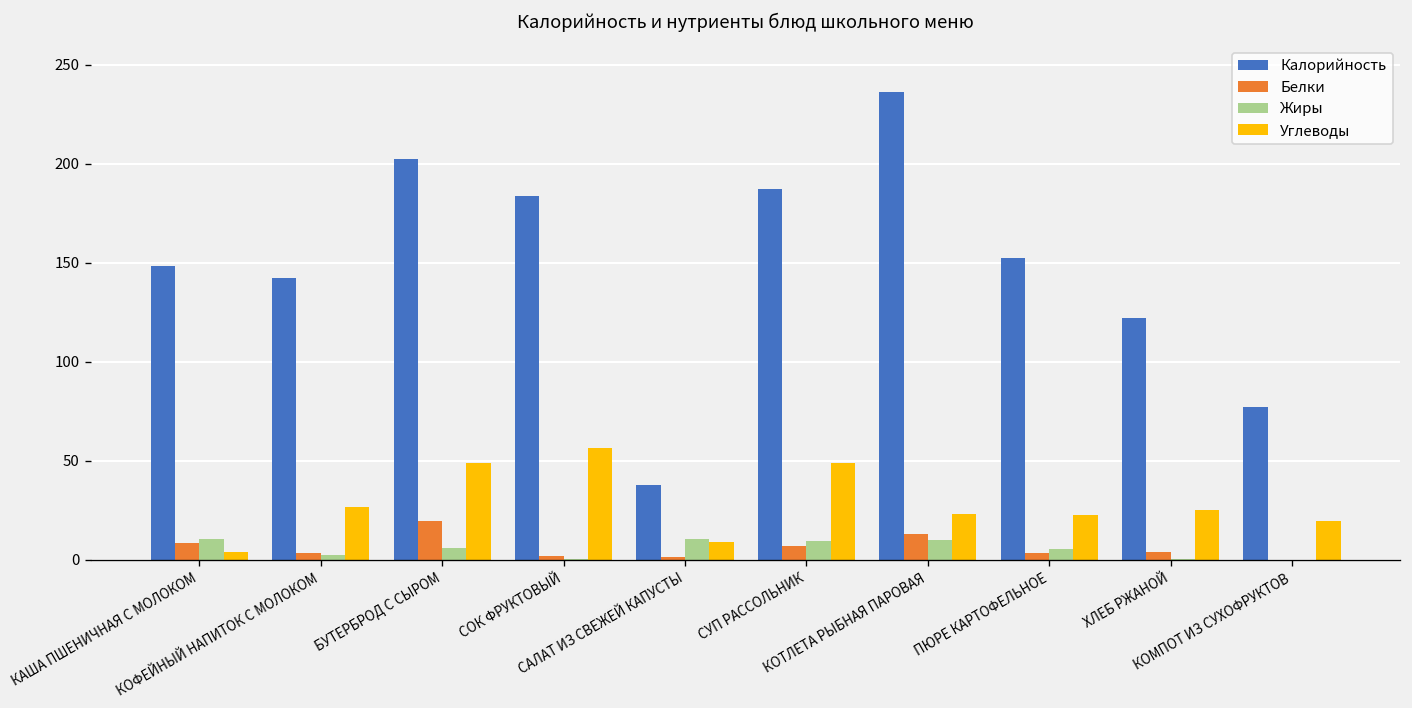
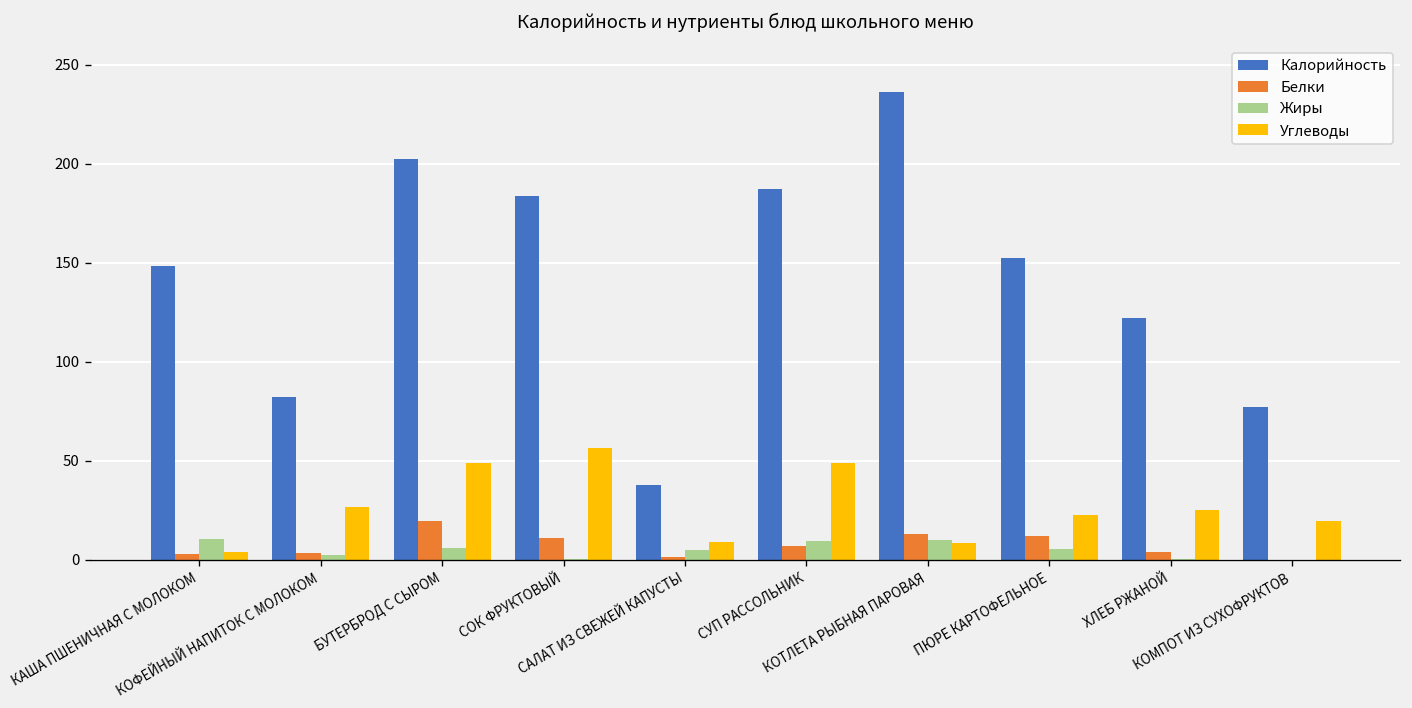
Белки, КАША ПШЕНИЧНАЯ С МОЛОКОМ: 9 -> 3
Калорийность, КОФЕЙНЫЙ НАПИТОК С МОЛОКОМ: 142 -> 83
Белки, СОК ФРУКТОВЫЙ: 2 -> 11
Жиры, САЛАТ ИЗ СВЕЖЕЙ КАПУСТЫ: 11 -> 5
Углеводы, КОТЛЕТА РЫБНАЯ ПАРОВАЯ: 23 -> 9
Белки, ПЮРЕ КАРТОФЕЛЬНОЕ: 3 -> 12
